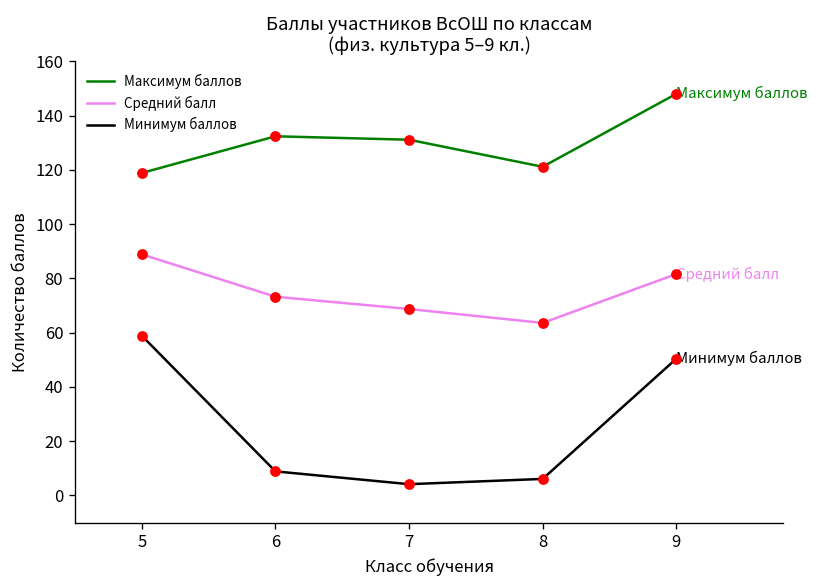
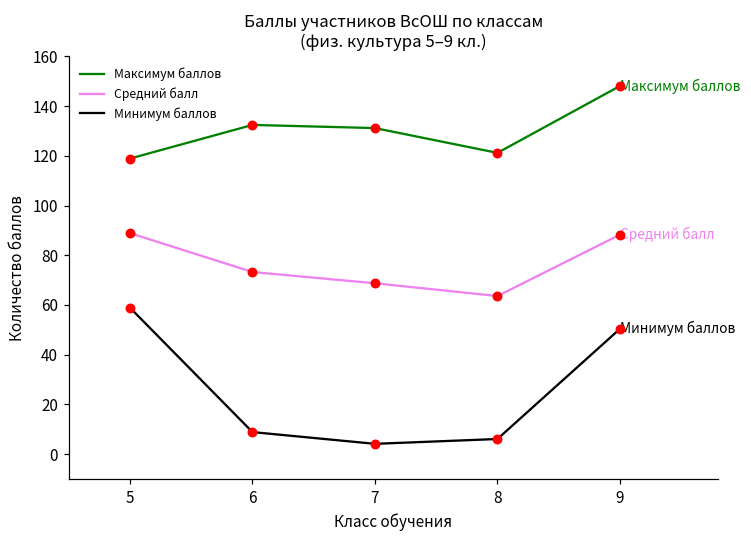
Средний балл, 9: 82 -> 88
